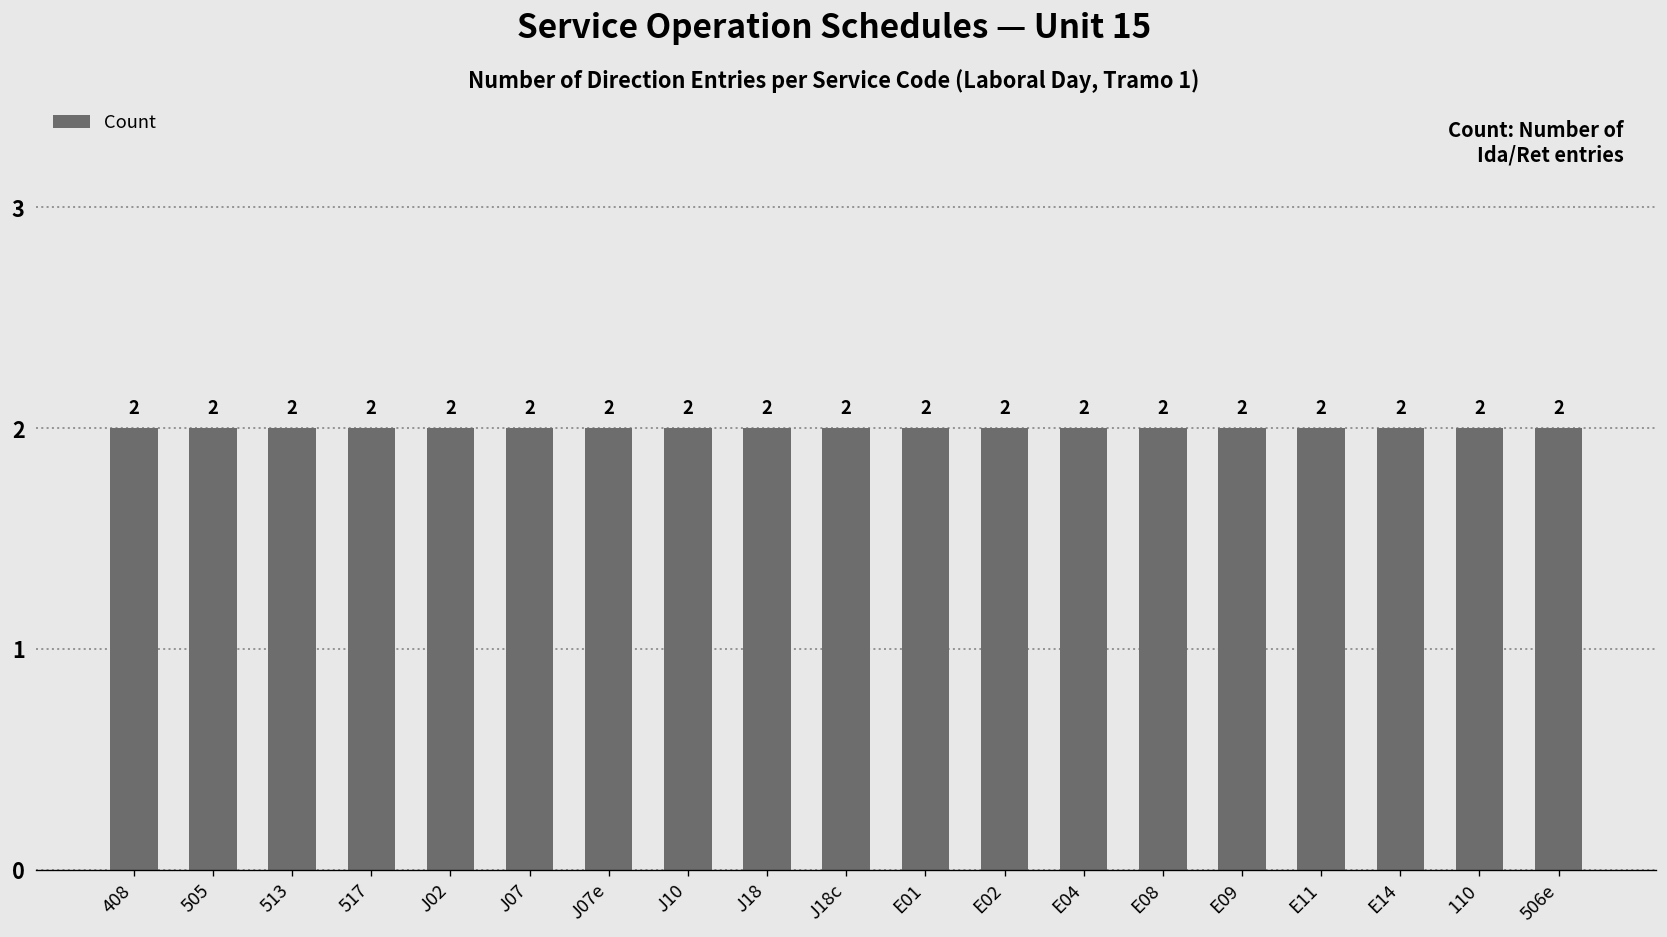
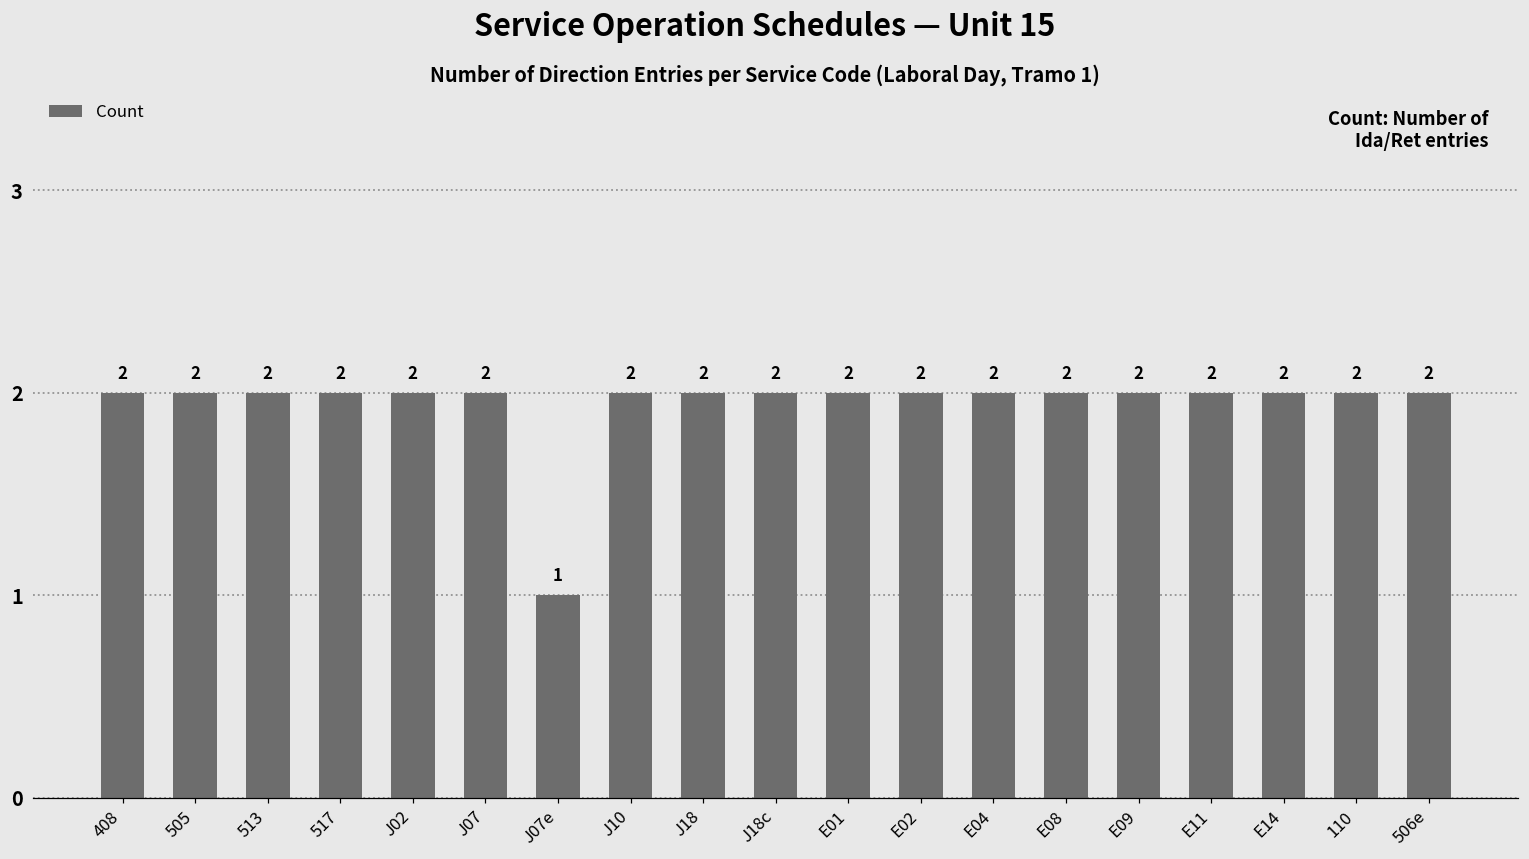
J07e: 2 -> 1
